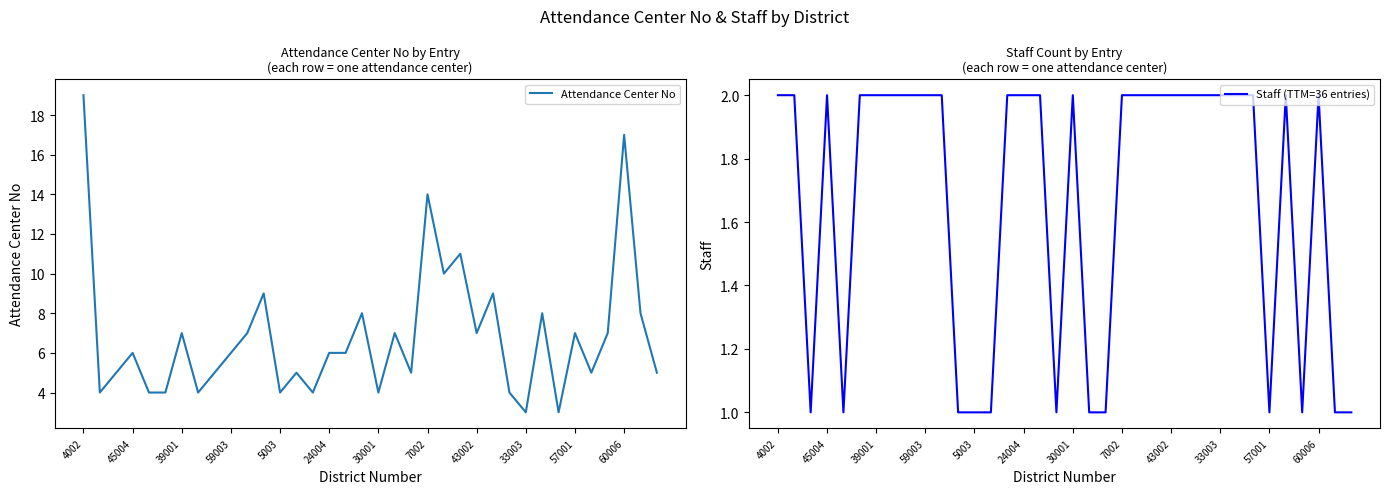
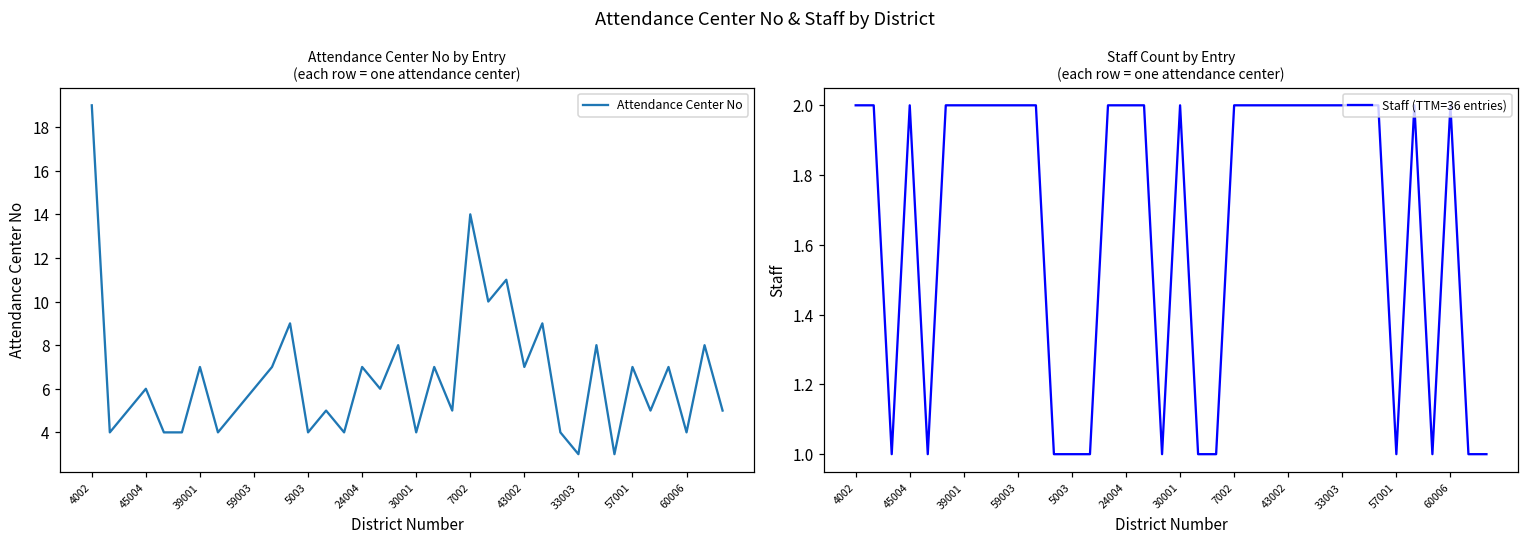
Attendance Center No by Entry (each row = one attendance center), 24004: 6 -> 7
Attendance Center No by Entry (each row = one attendance center), 60006: 17 -> 4
